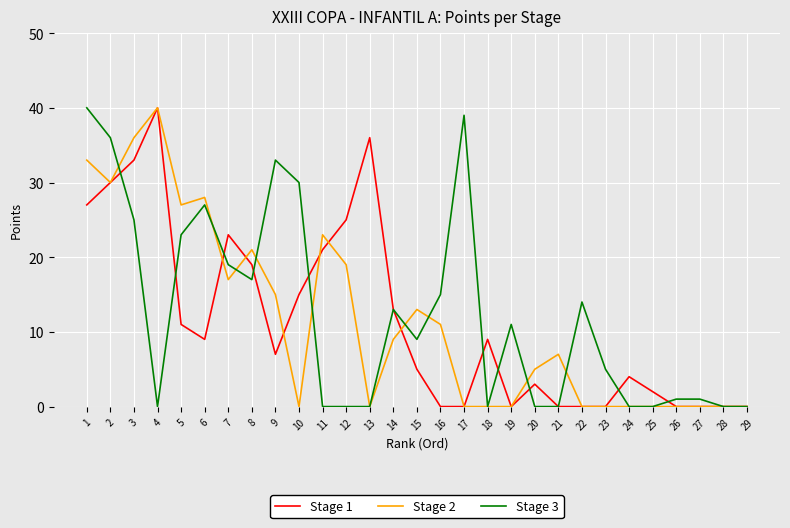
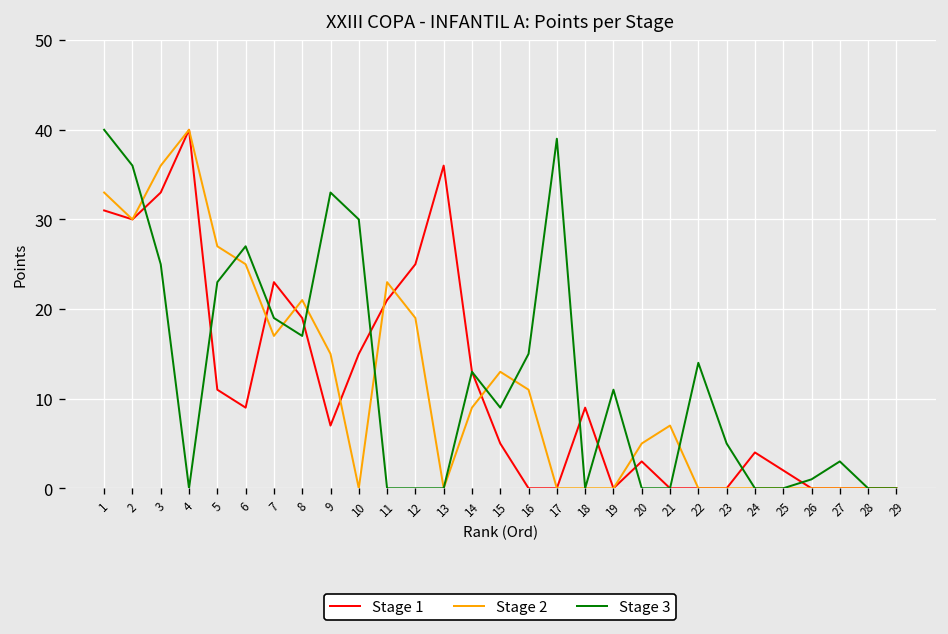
Stage 1, 1: 27 -> 31
Stage 2, 6: 28 -> 25
Stage 3, 27: 1 -> 3
